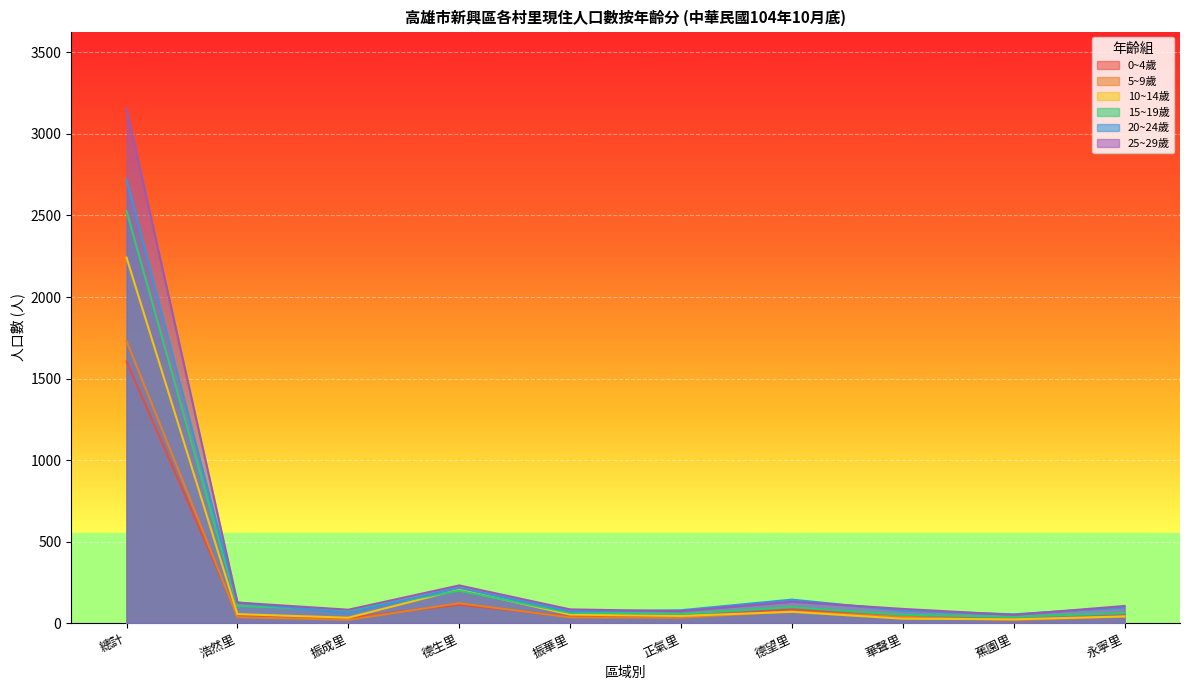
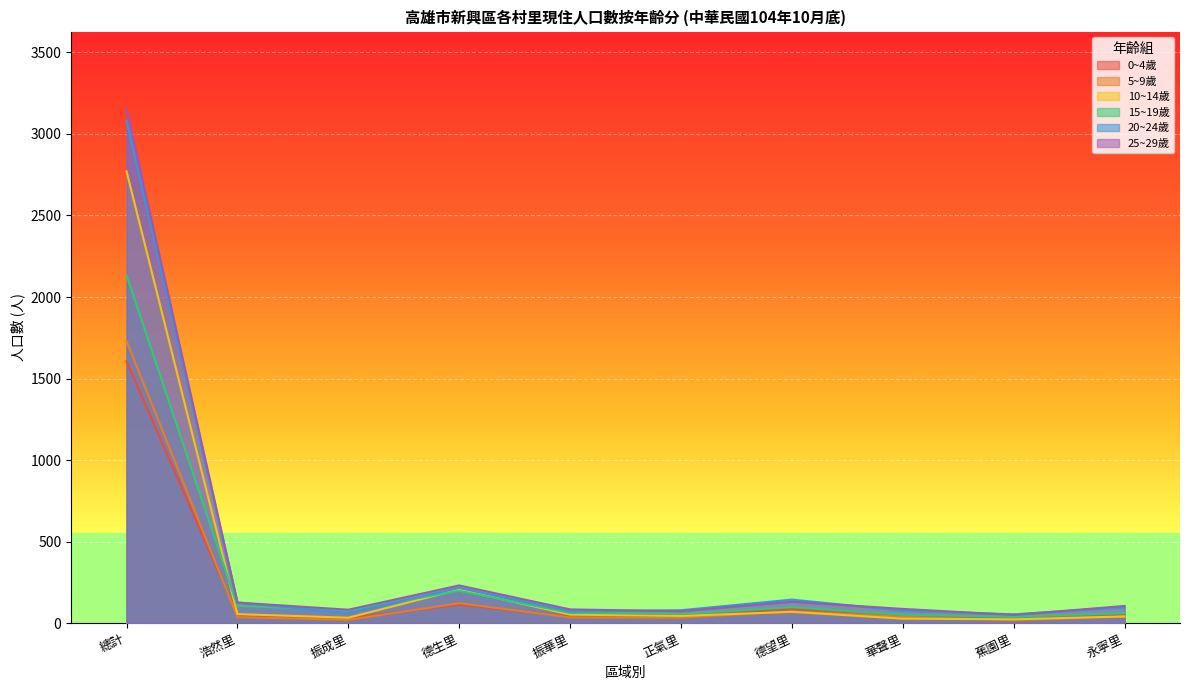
10~14歲, 總計: 2240 -> 2770
15~19歲, 總計: 2530 -> 2140
20~24歲, 總計: 2720 -> 3080
